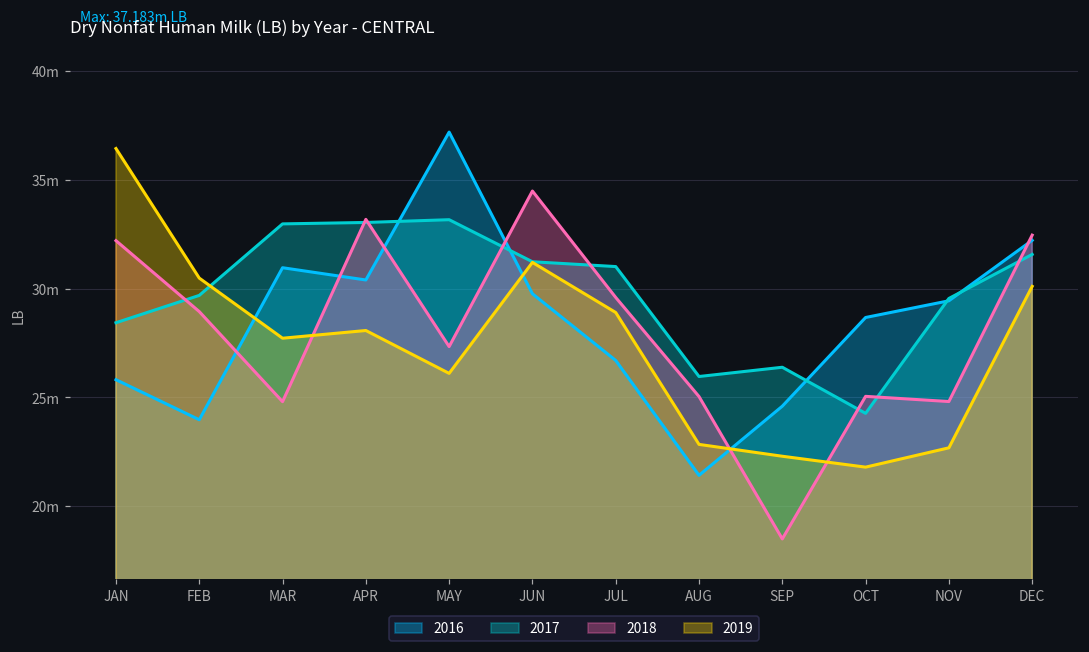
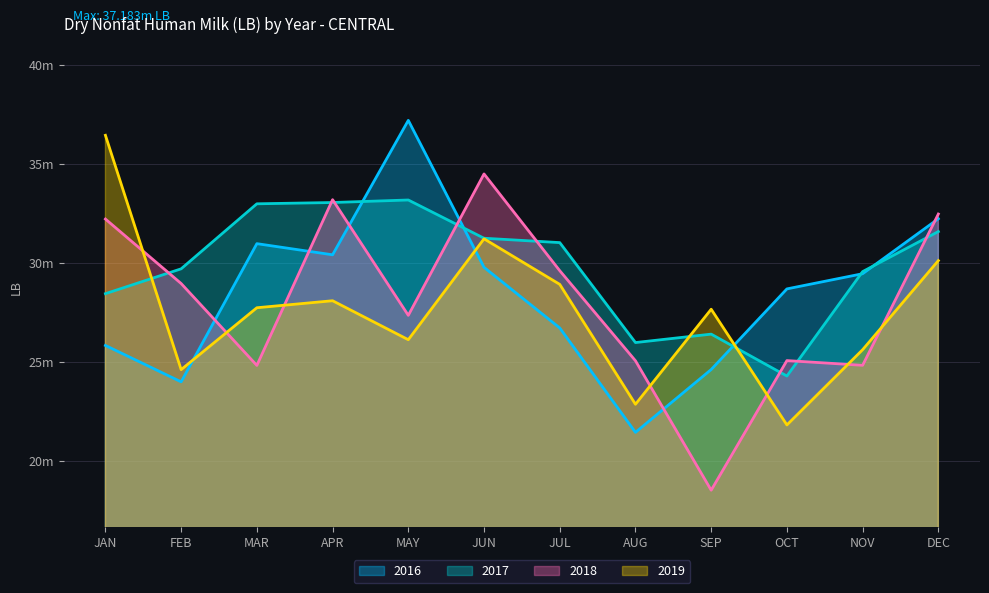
2019, FEB: 30.5m -> 24.6m
2019, SEP: 22.3m -> 27.6m
2019, NOV: 22.7m -> 25.6m
